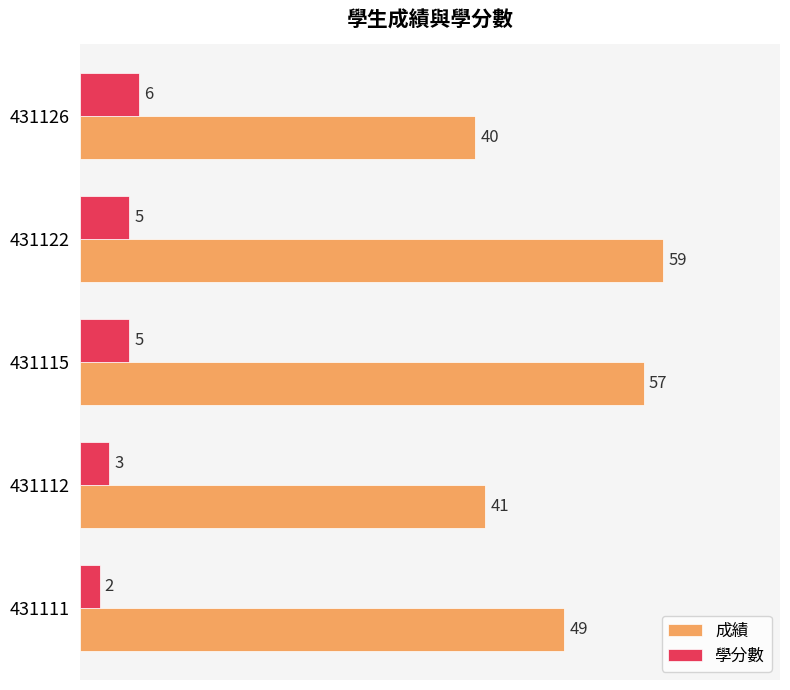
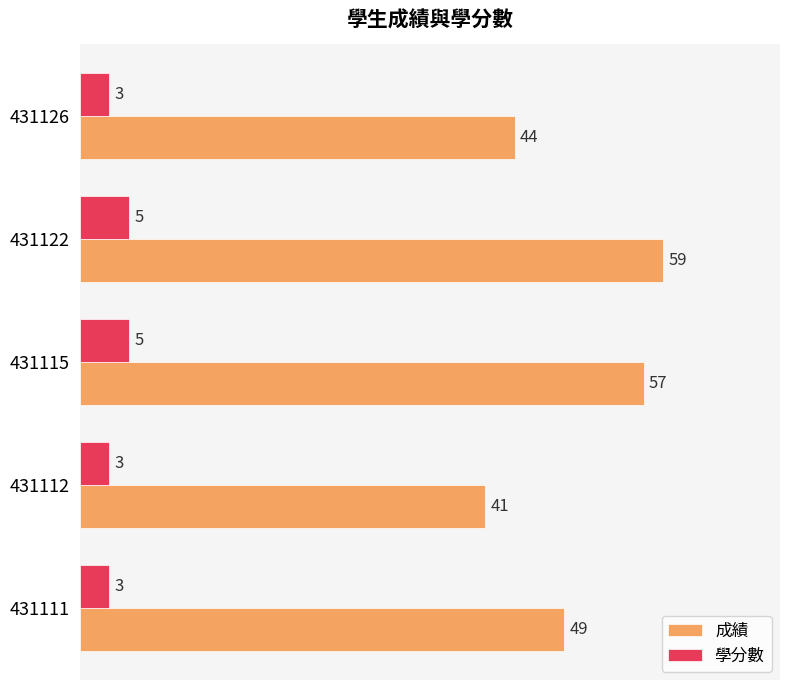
學分數, 431126: 6 -> 3
成績, 431126: 40 -> 44
學分數, 431111: 2 -> 3
